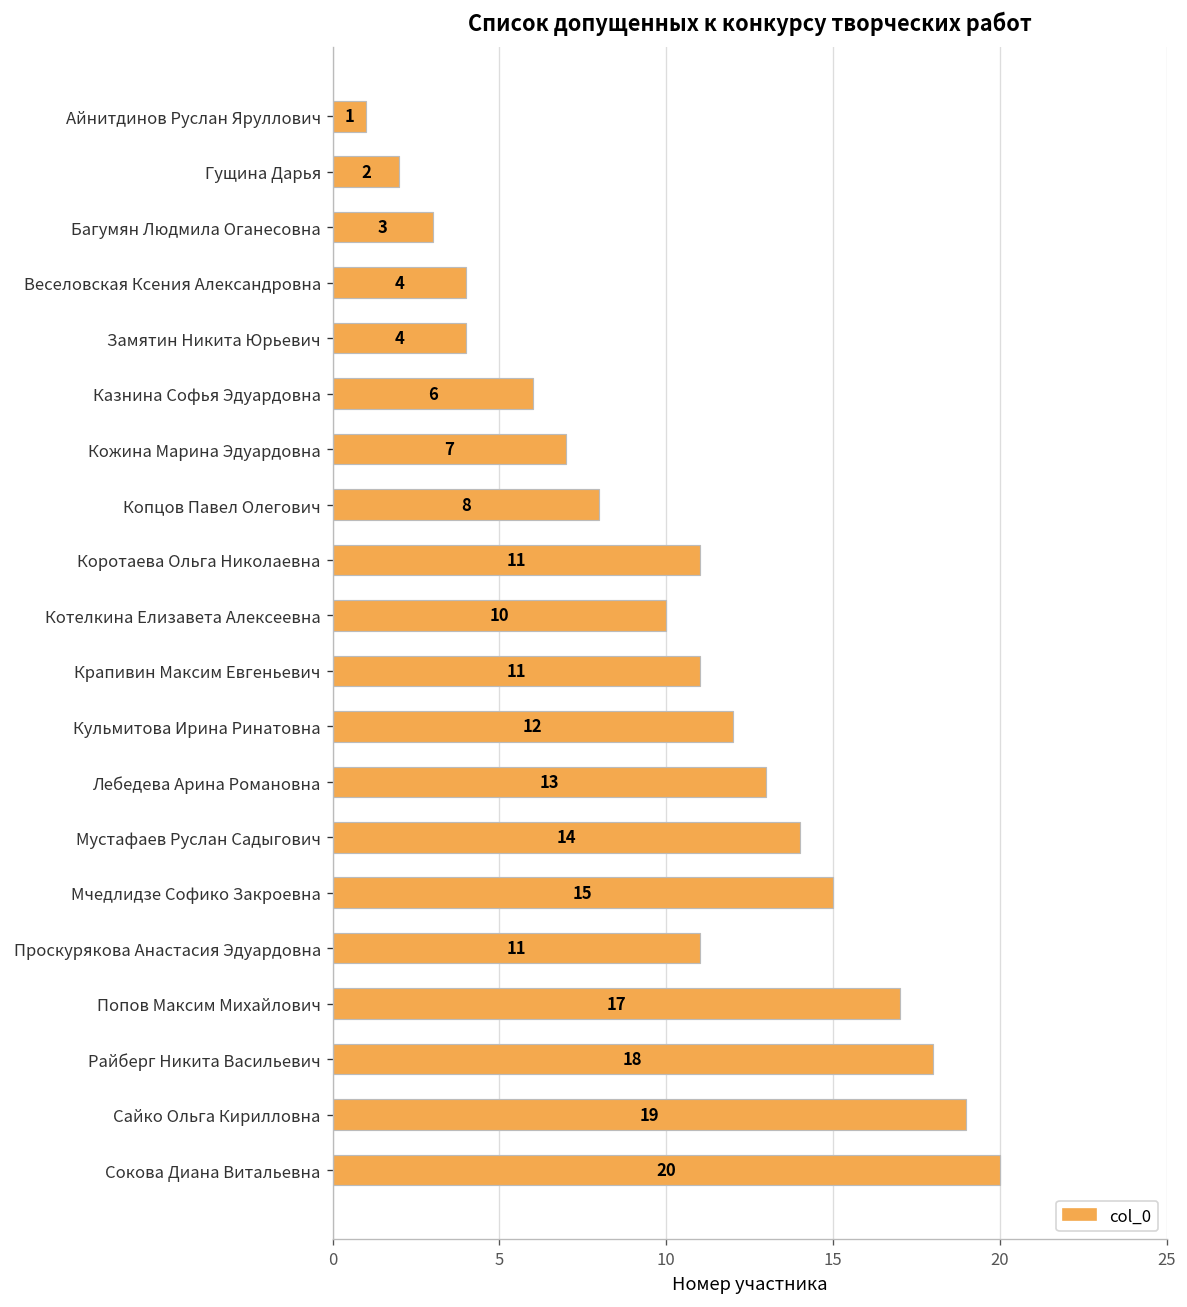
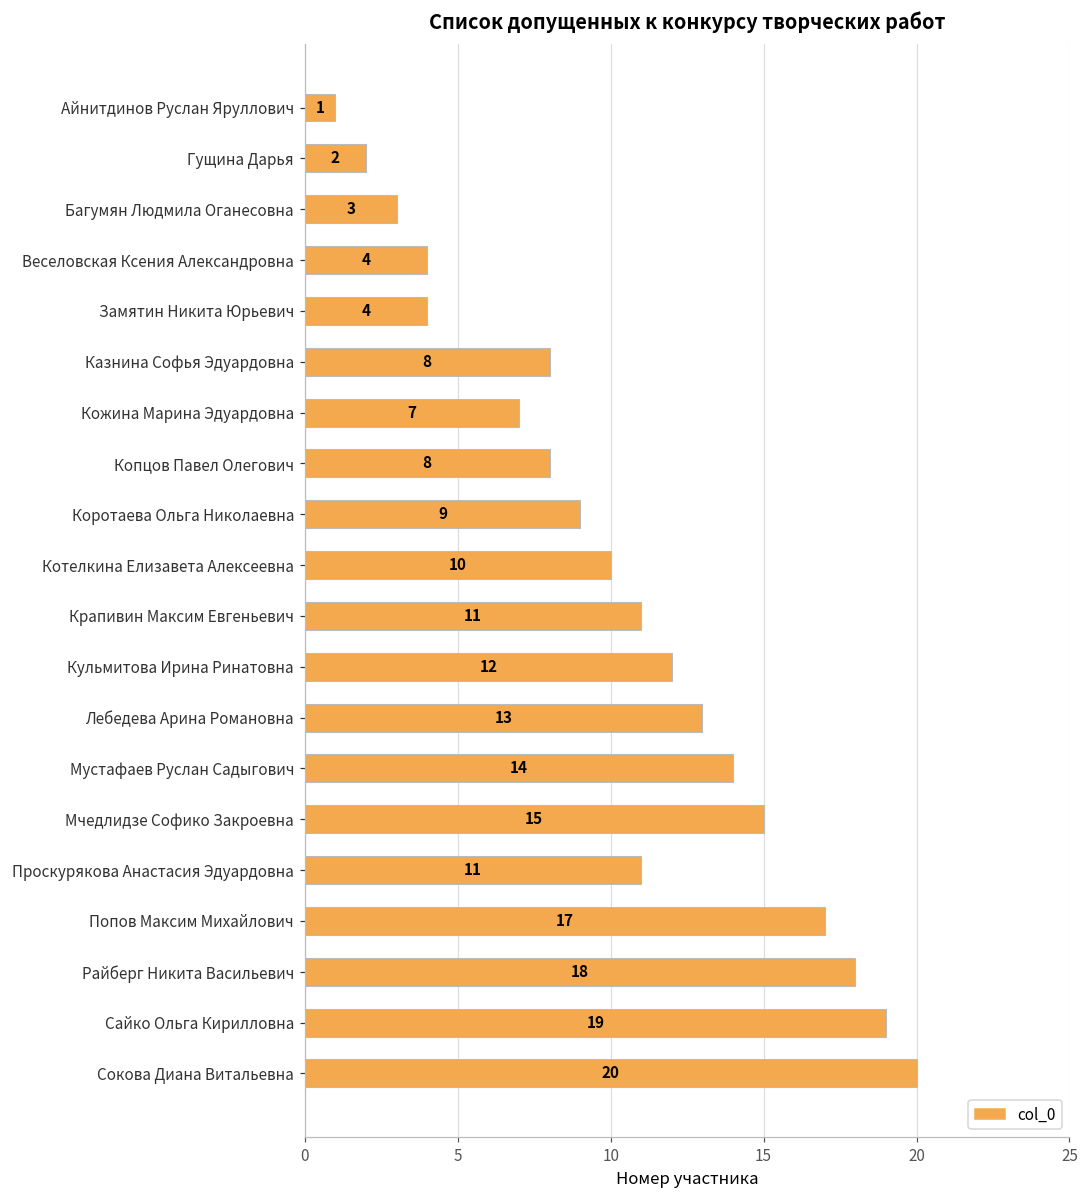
Казнина Софья Эдуардовна: 6 -> 8
Коротаева Ольга Николаевна: 11 -> 9
